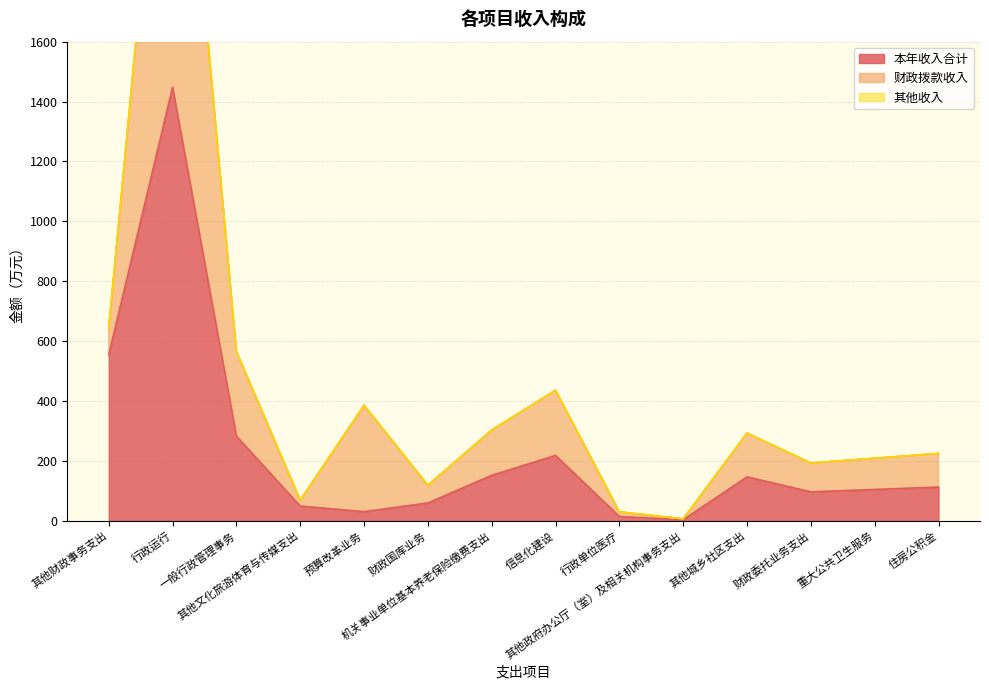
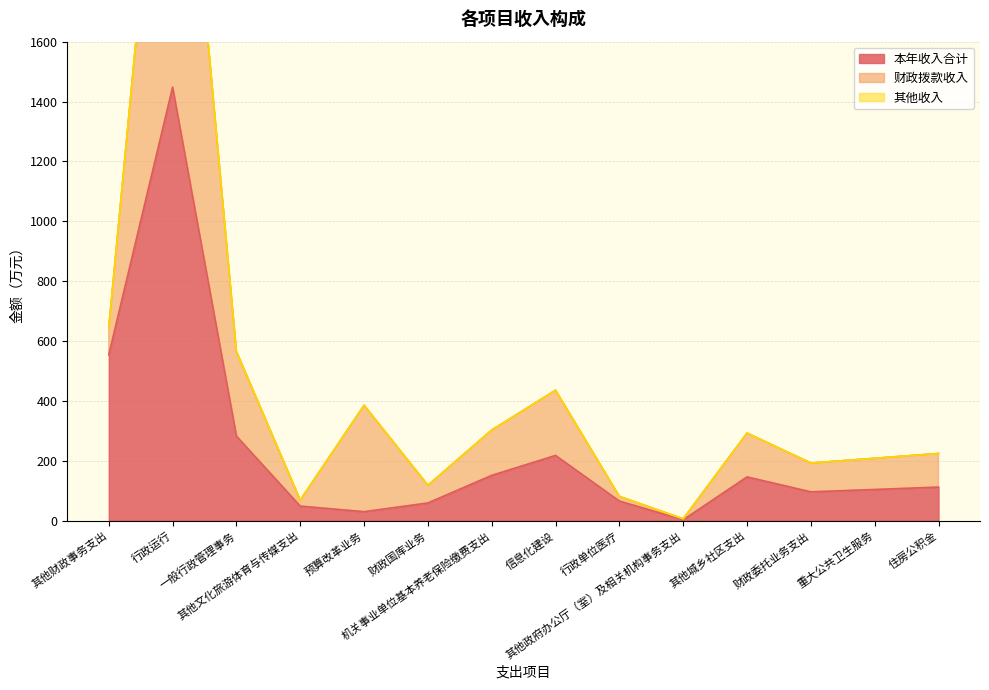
本年收入合计, 行政单位医疗: 10 -> 70
